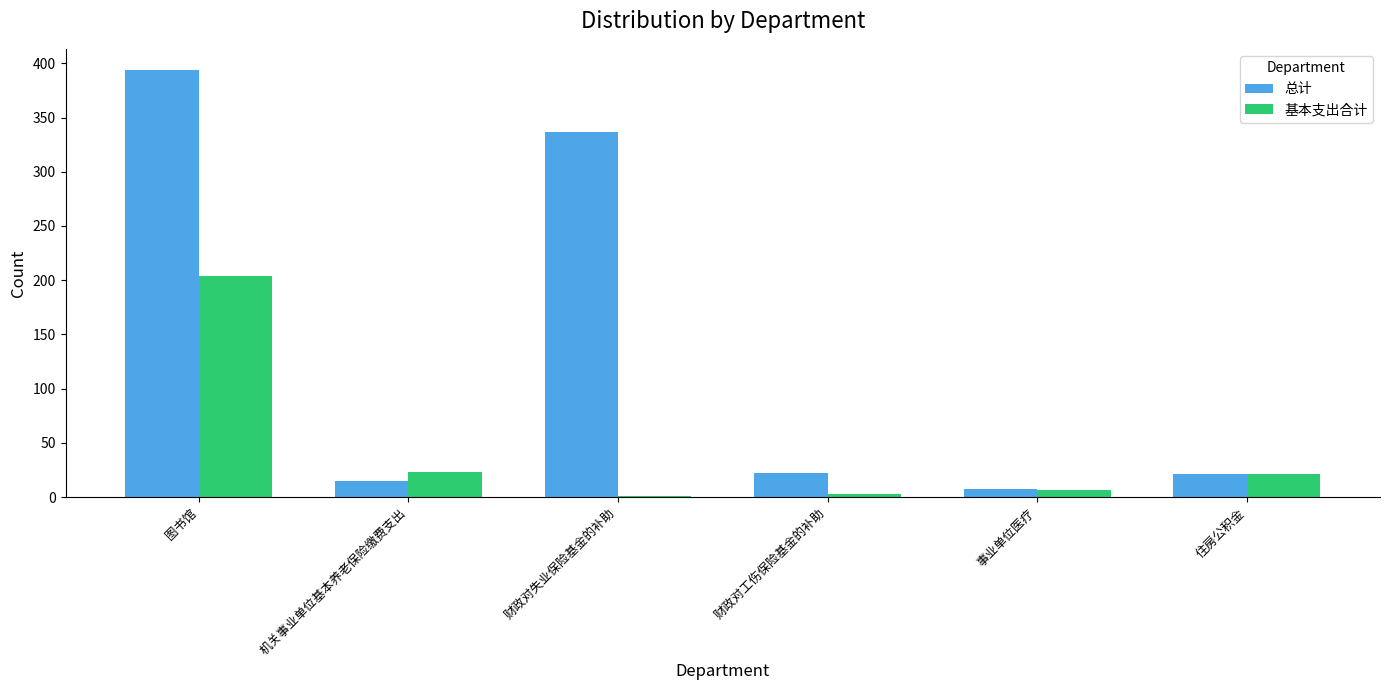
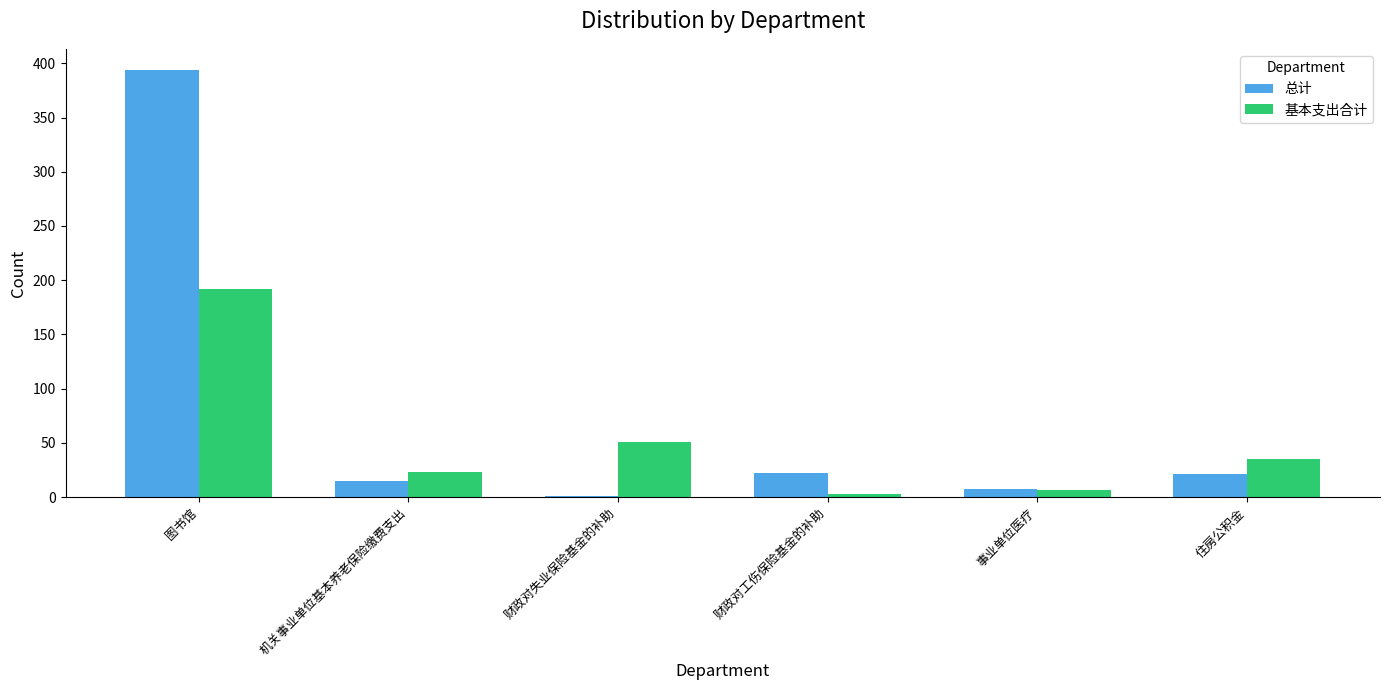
基本支出合计, 图书馆: 204 -> 192
总计, 财政对失业保险基金的补助: 336 -> 1
基本支出合计, 财政对失业保险基金的补助: 1 -> 51
基本支出合计, 住房公积金: 21 -> 35
